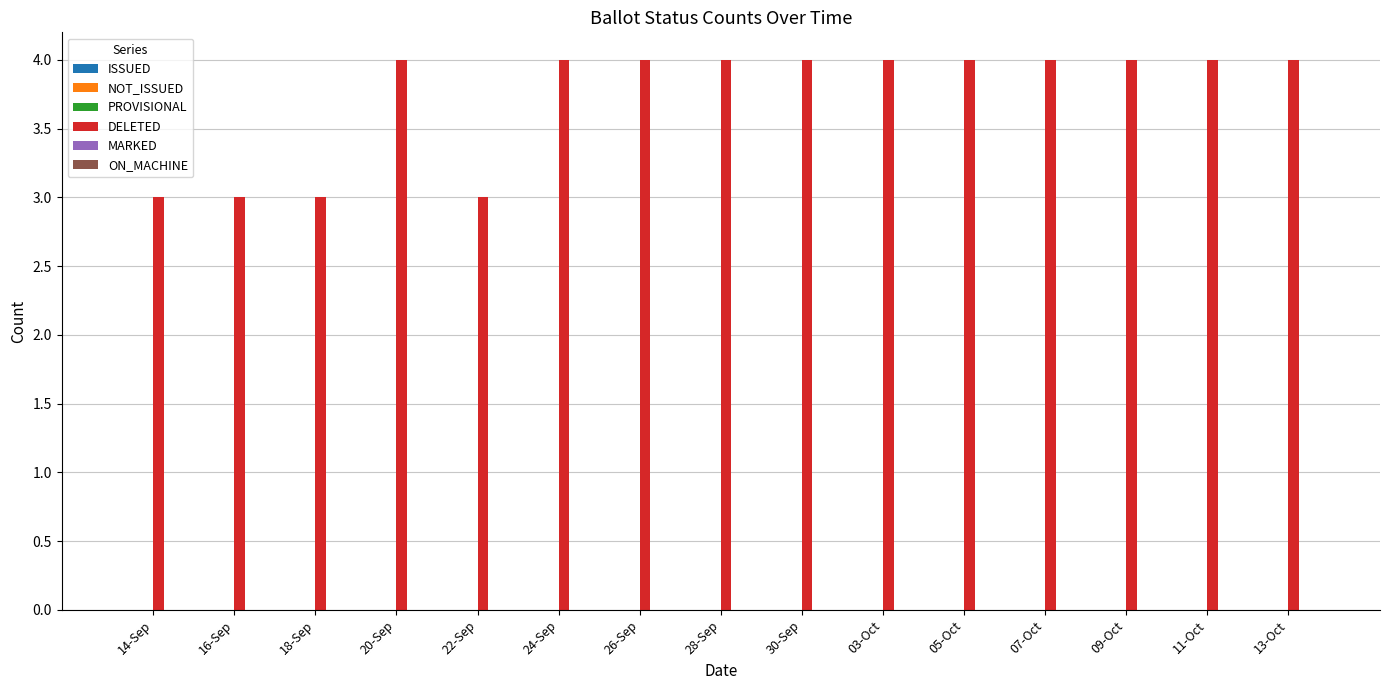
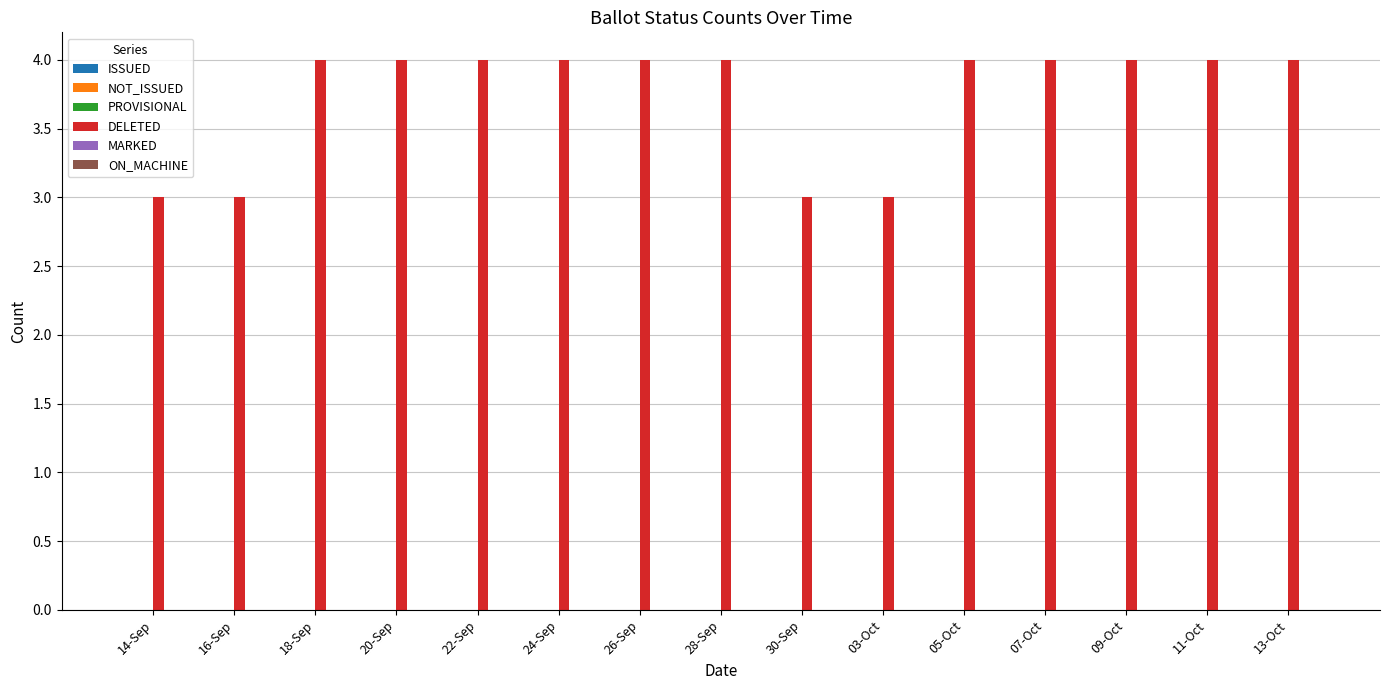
DELETED, 18-Sep: 3 -> 4
DELETED, 22-Sep: 3 -> 4
DELETED, 30-Sep: 4 -> 3
DELETED, 03-Oct: 4 -> 3
